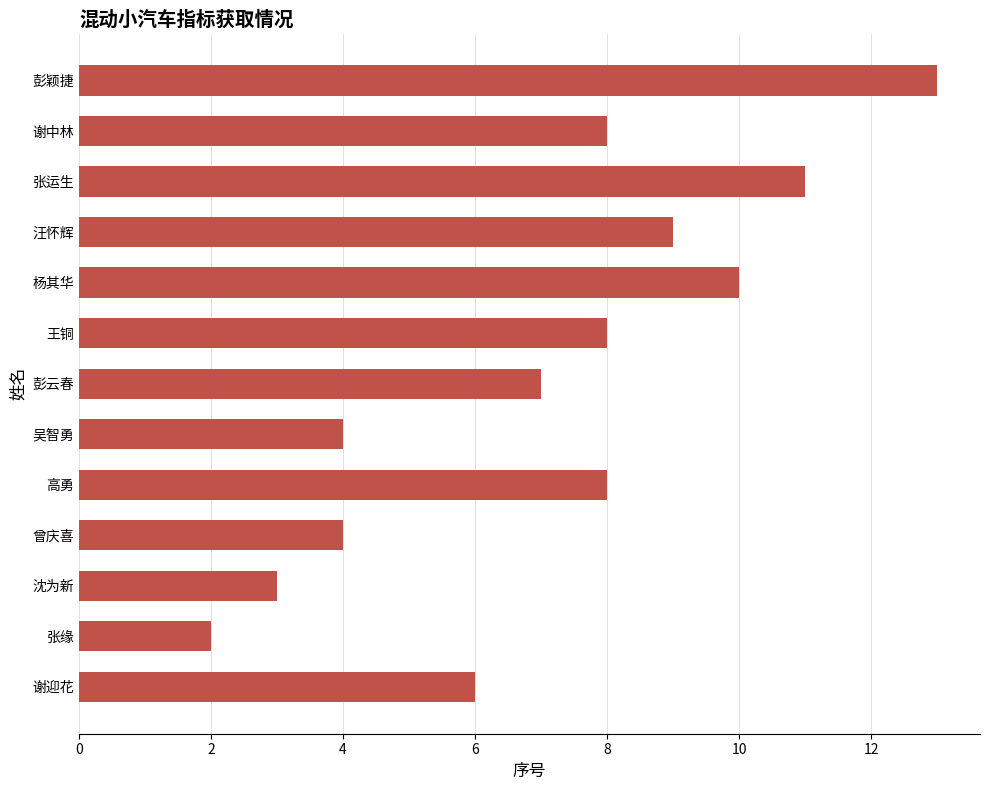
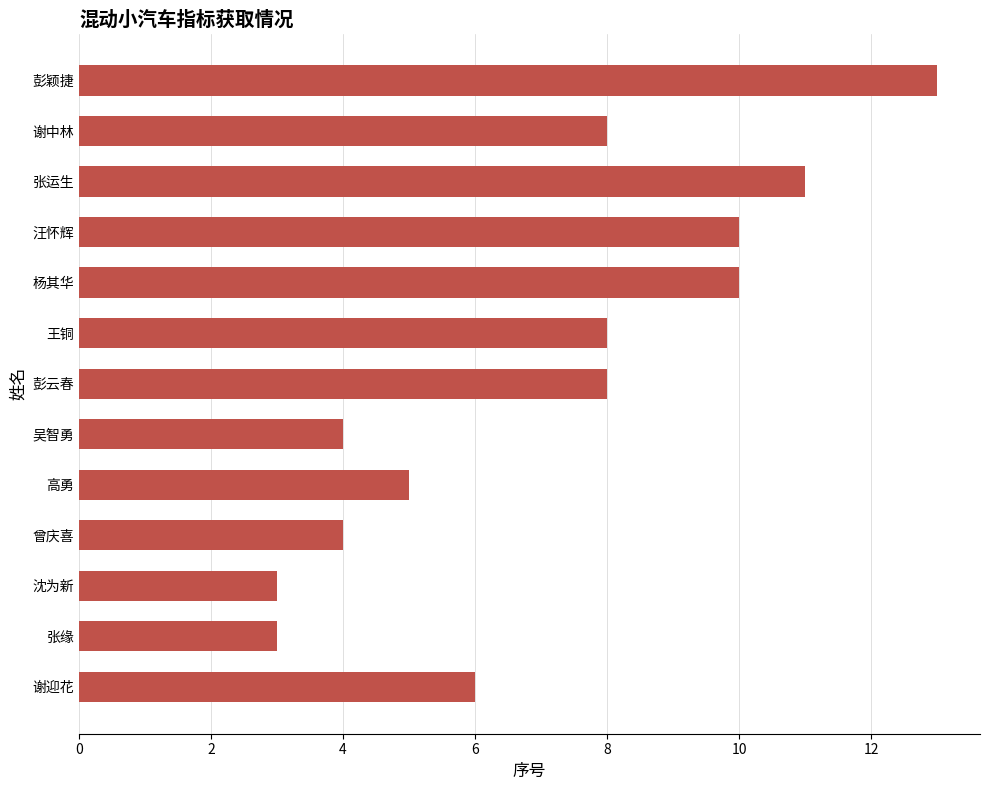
汪怀辉: 9 -> 10
彭云春: 7 -> 8
高勇: 8 -> 5
张缘: 2 -> 3
